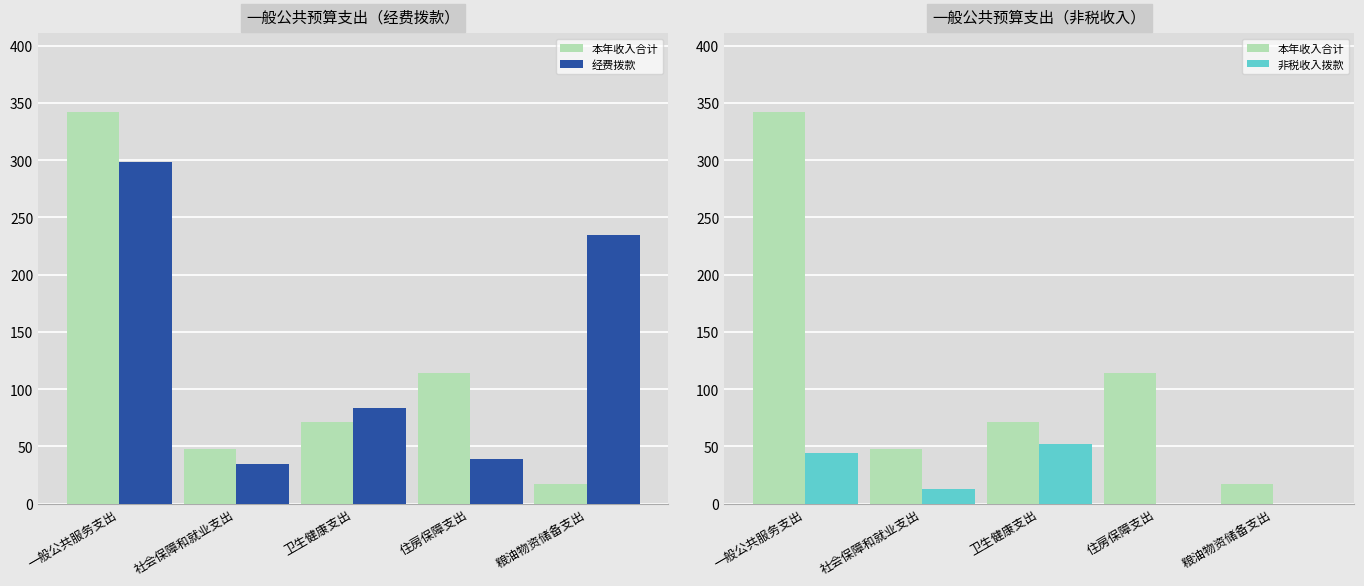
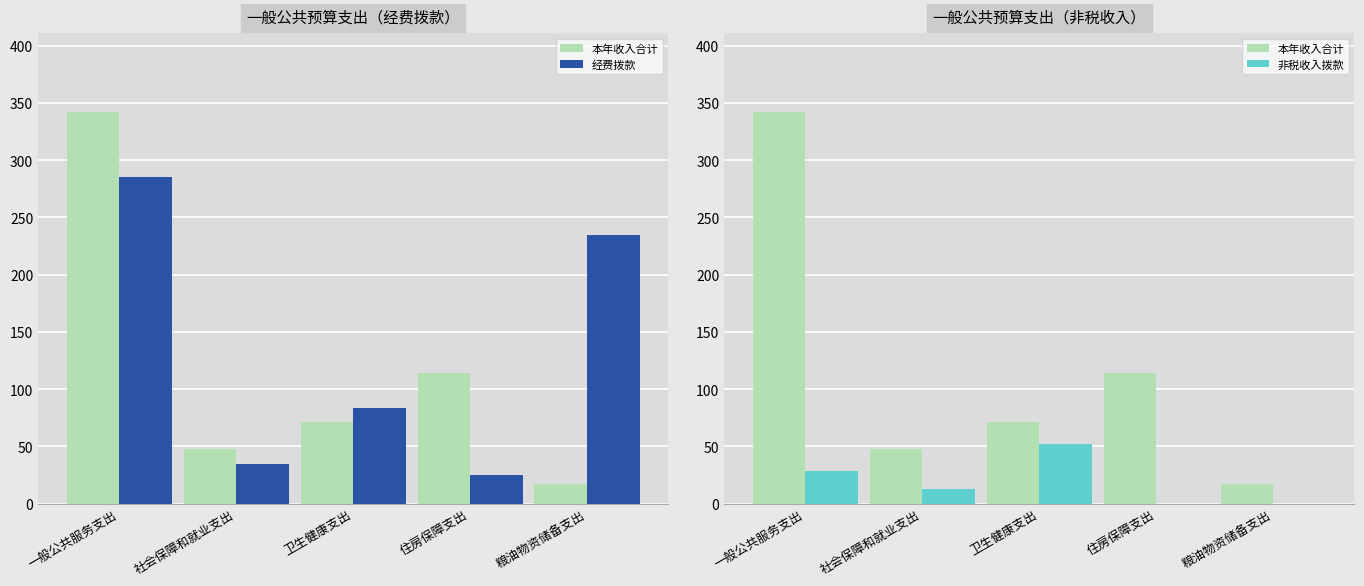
一般公共预算支出（经费拨款）, 经费拨款, 一般公共服务支出: 298 -> 285
一般公共预算支出（经费拨款）, 经费拨款, 住房保障支出: 39 -> 25
一般公共预算支出（非税收入）, 非税收入拨款, 一般公共服务支出: 44 -> 29
